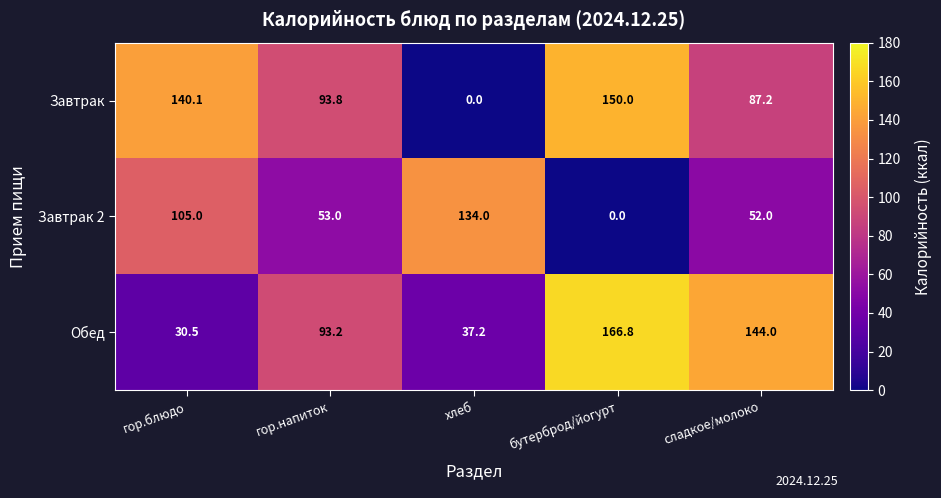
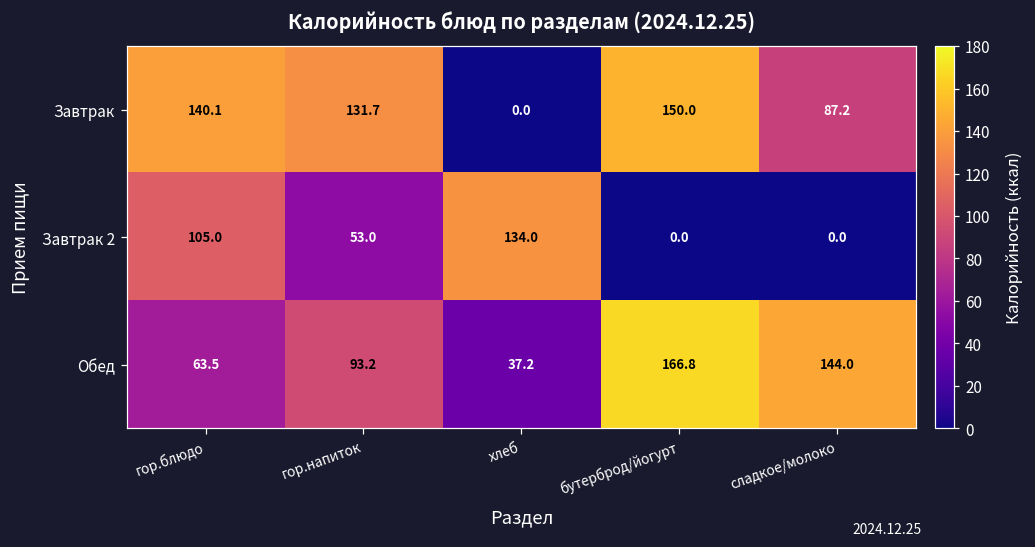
Завтрак, гор.напиток: 93.8 -> 131.7
Завтрак 2, сладкое/молоко: 52.0 -> 0.0
Обед, гор.блюдо: 30.5 -> 63.5
